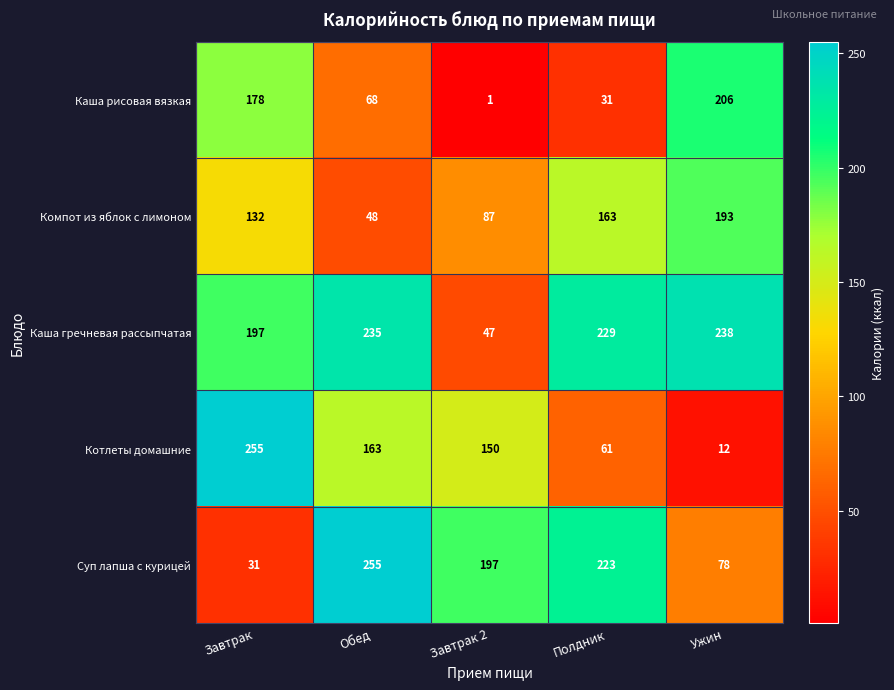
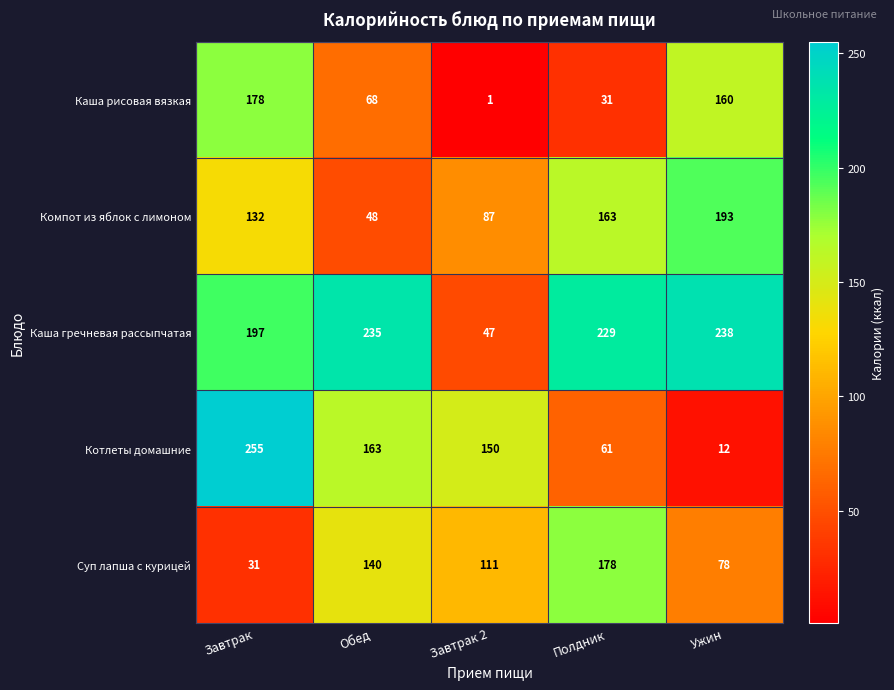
Каша рисовая вязкая, Ужин: 206 -> 160
Суп лапша с курицей, Обед: 255 -> 140
Суп лапша с курицей, Завтрак 2: 197 -> 111
Суп лапша с курицей, Полдник: 223 -> 178
